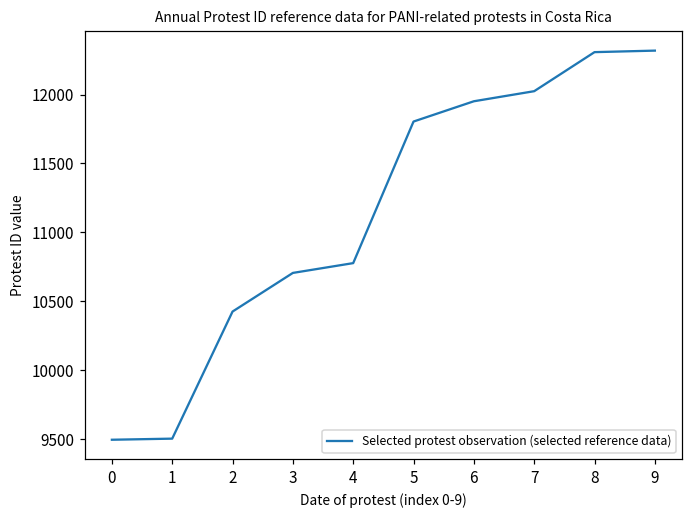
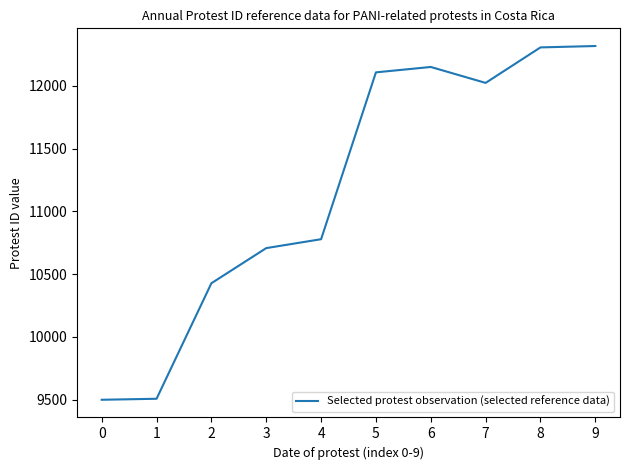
5: 11800 -> 12110
6: 11950 -> 12150
